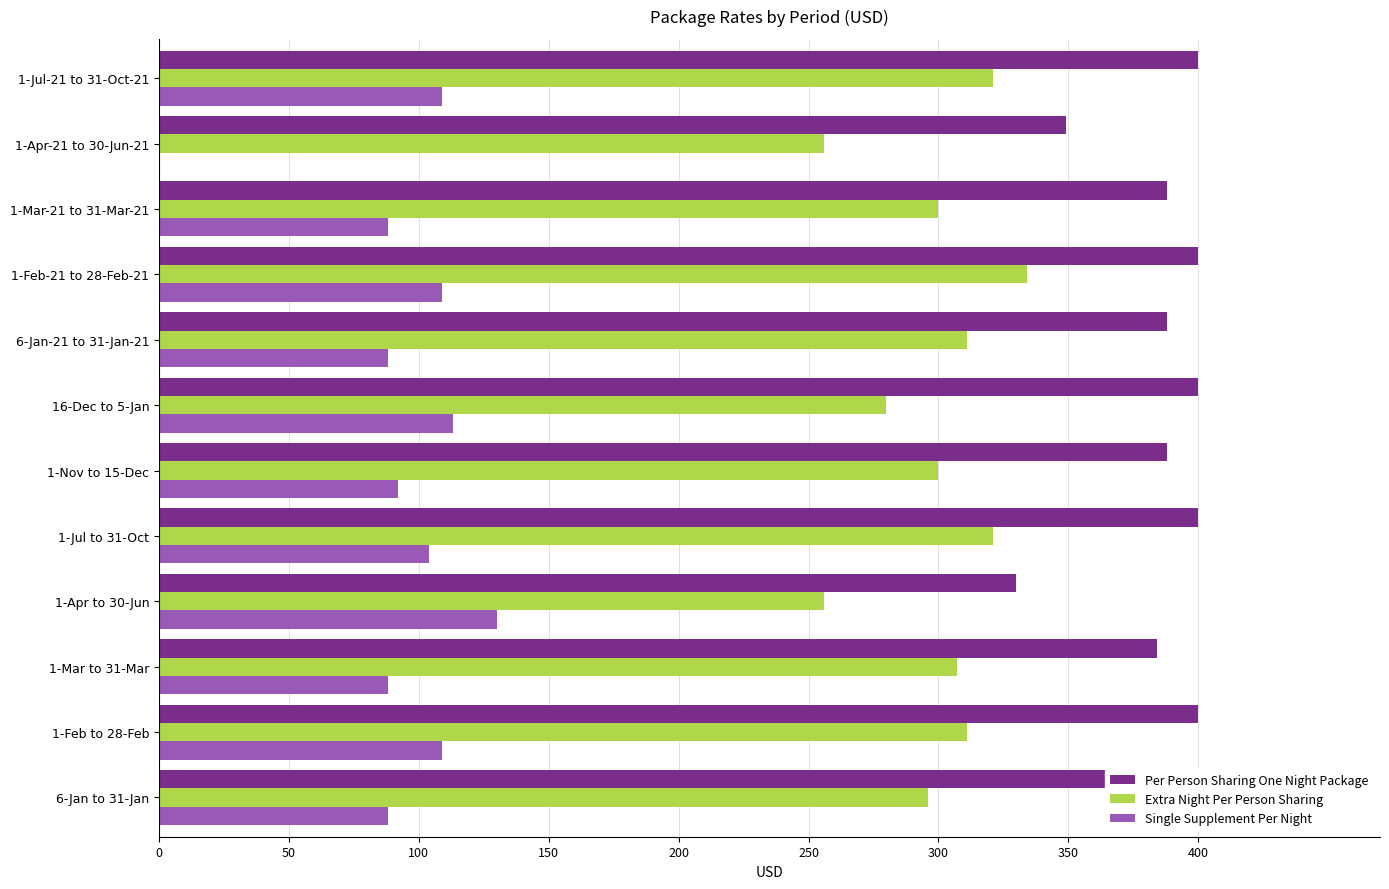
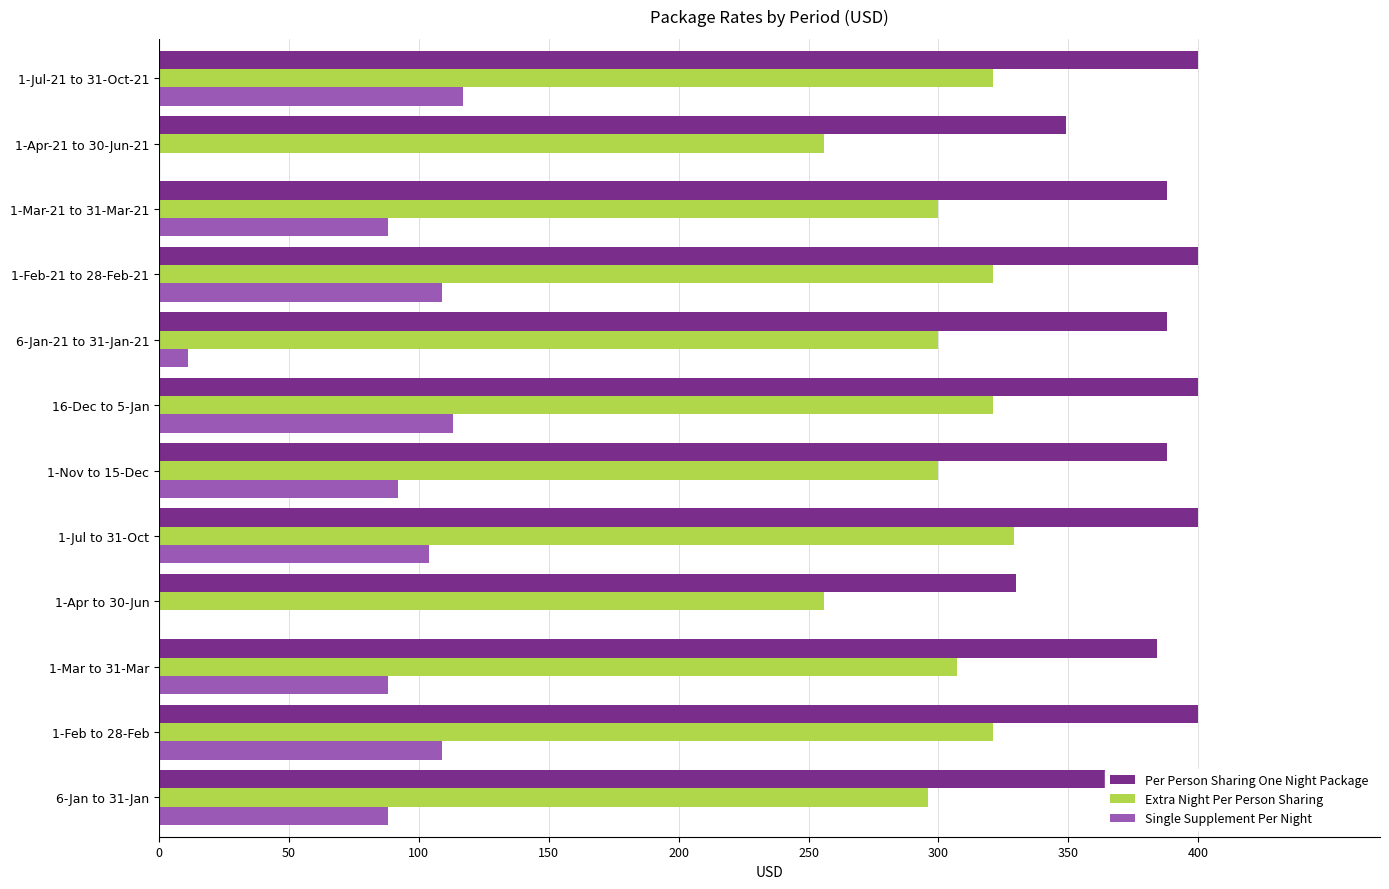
Single Supplement Per Night, 1-Jul-21 to 31-Oct-21: 109 -> 117
Extra Night Per Person Sharing, 1-Feb-21 to 28-Feb-21: 334 -> 321
Extra Night Per Person Sharing, 6-Jan-21 to 31-Jan-21: 311 -> 300
Single Supplement Per Night, 6-Jan-21 to 31-Jan-21: 88 -> 11
Extra Night Per Person Sharing, 16-Dec to 5-Jan: 280 -> 321
Extra Night Per Person Sharing, 1-Jul to 31-Oct: 321 -> 329
Single Supplement Per Night, 1-Apr to 30-Jun: 130 -> 0
Extra Night Per Person Sharing, 1-Feb to 28-Feb: 311 -> 321
